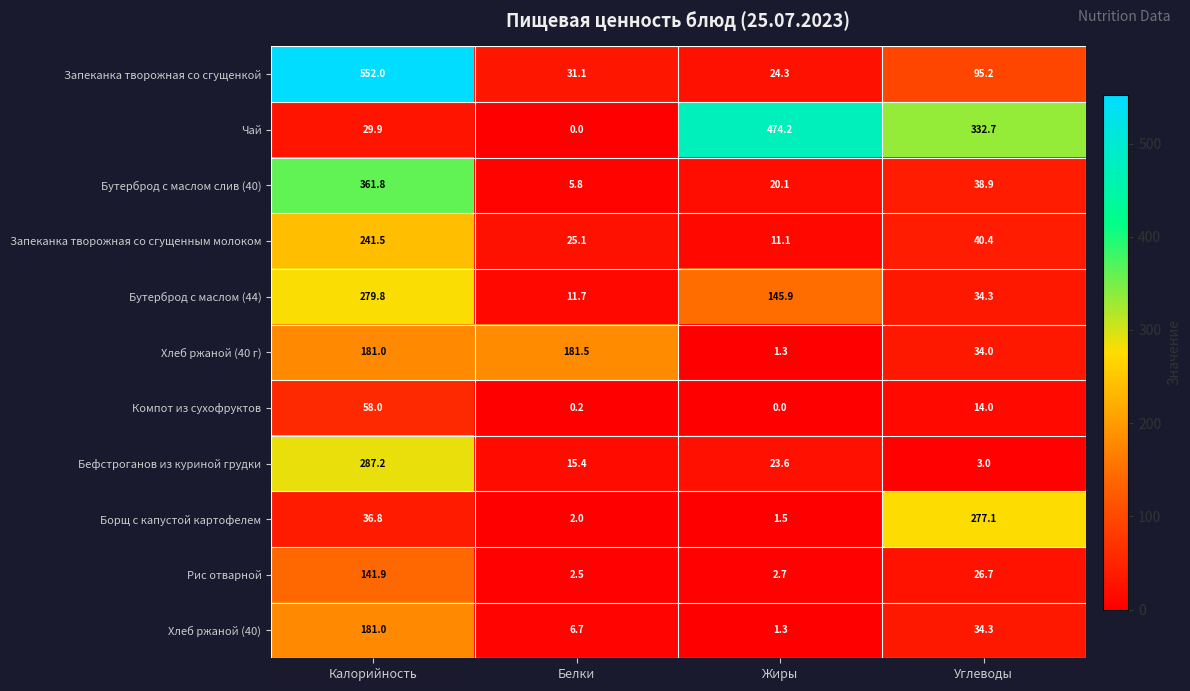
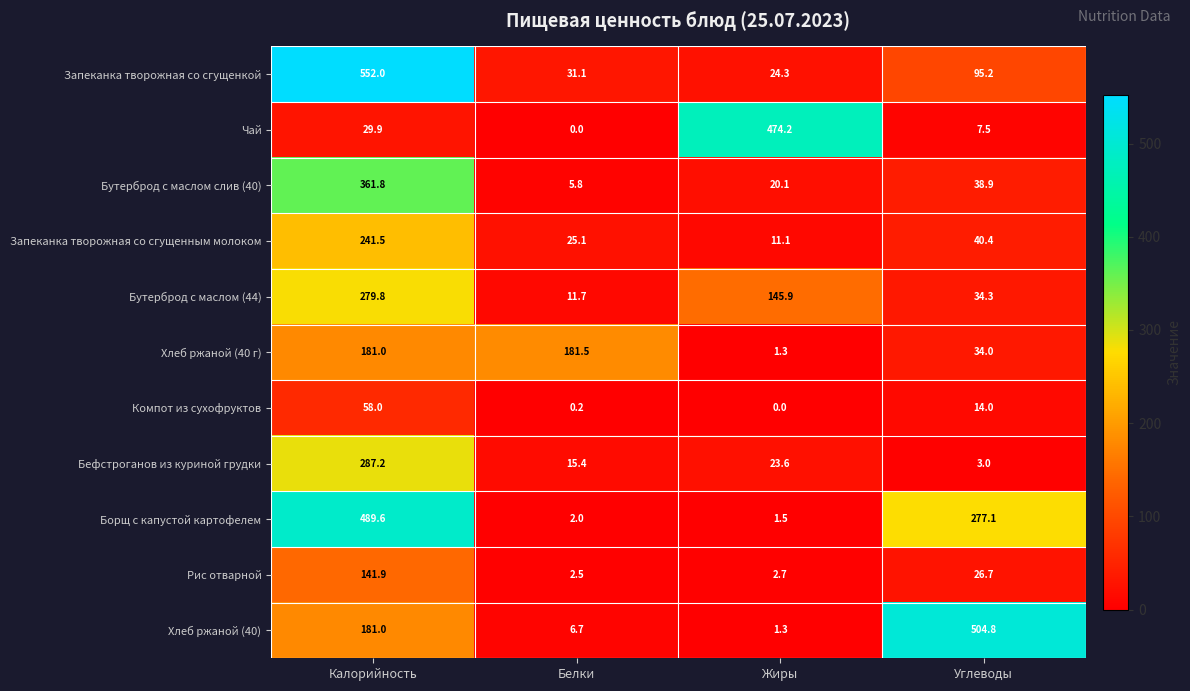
Чай, Углеводы: 332.7 -> 7.5
Борщ с капустой картофелем, Калорийность: 36.8 -> 489.6
Хлеб ржаной (40), Углеводы: 34.3 -> 504.8
